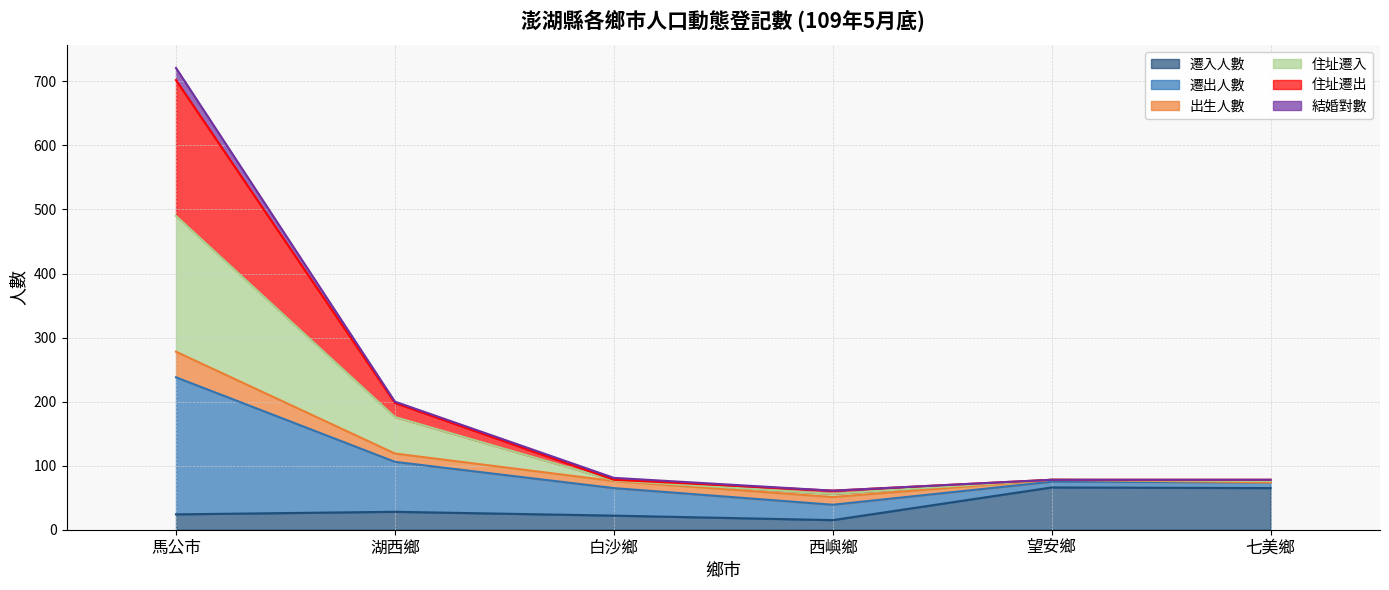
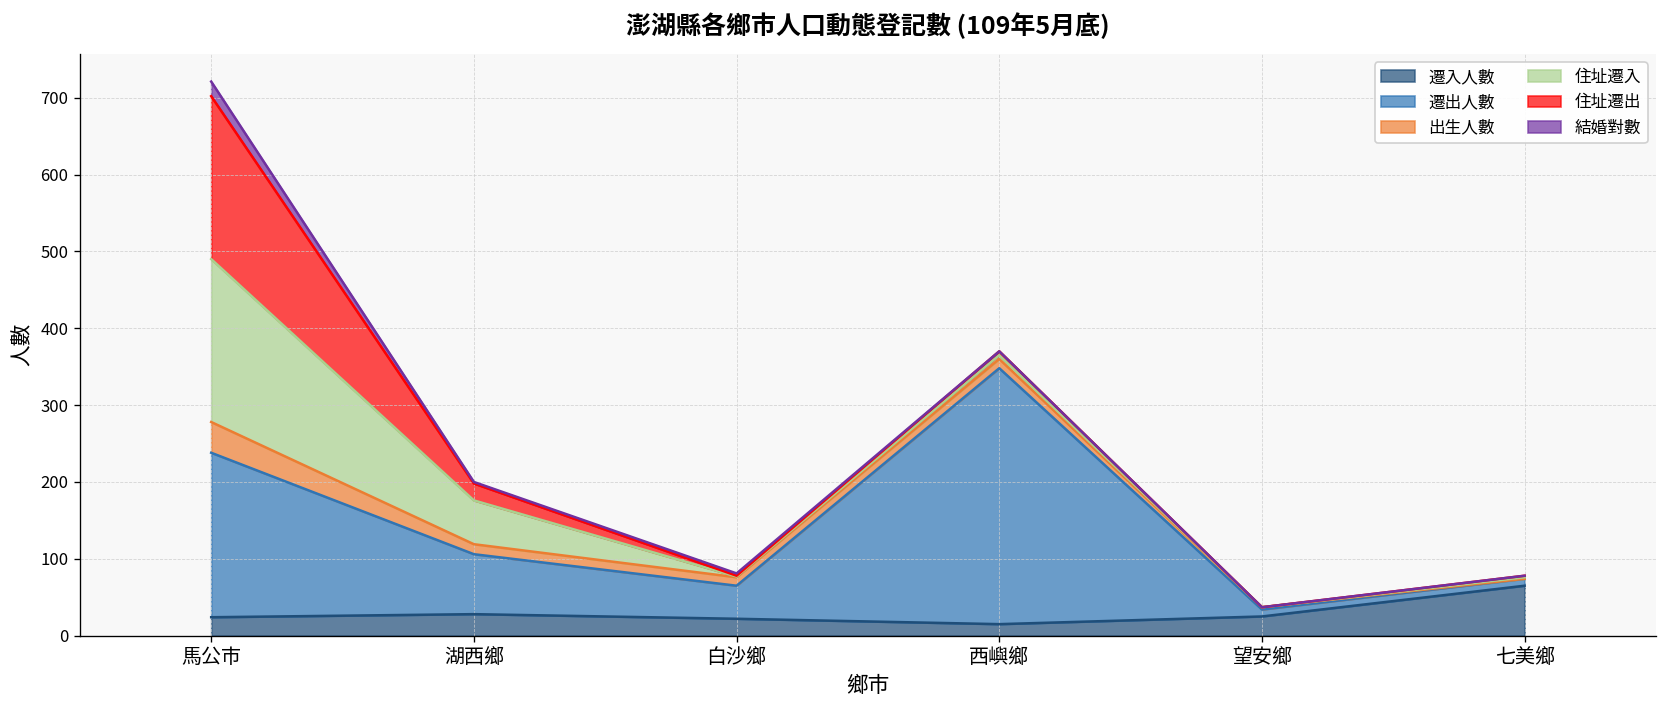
遷出人數, 西嶼鄉: 20 -> 330
遷入人數, 望安鄉: 70 -> 30
